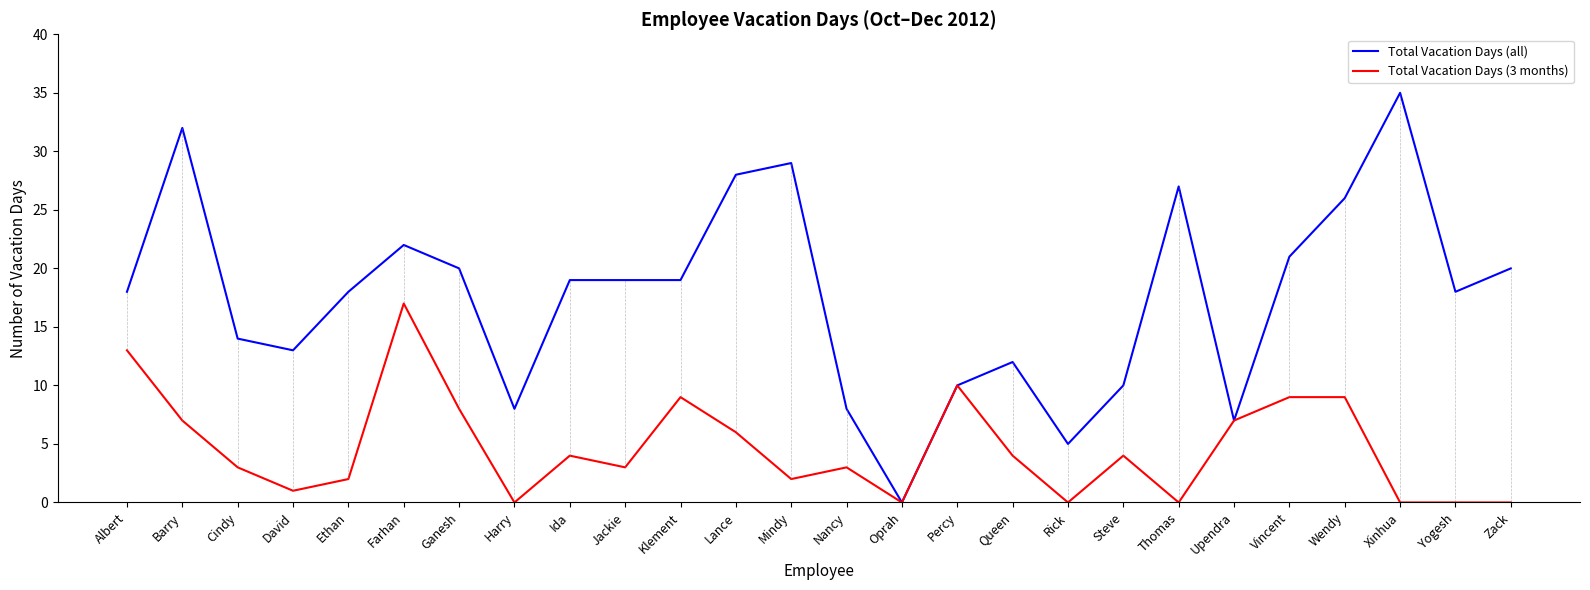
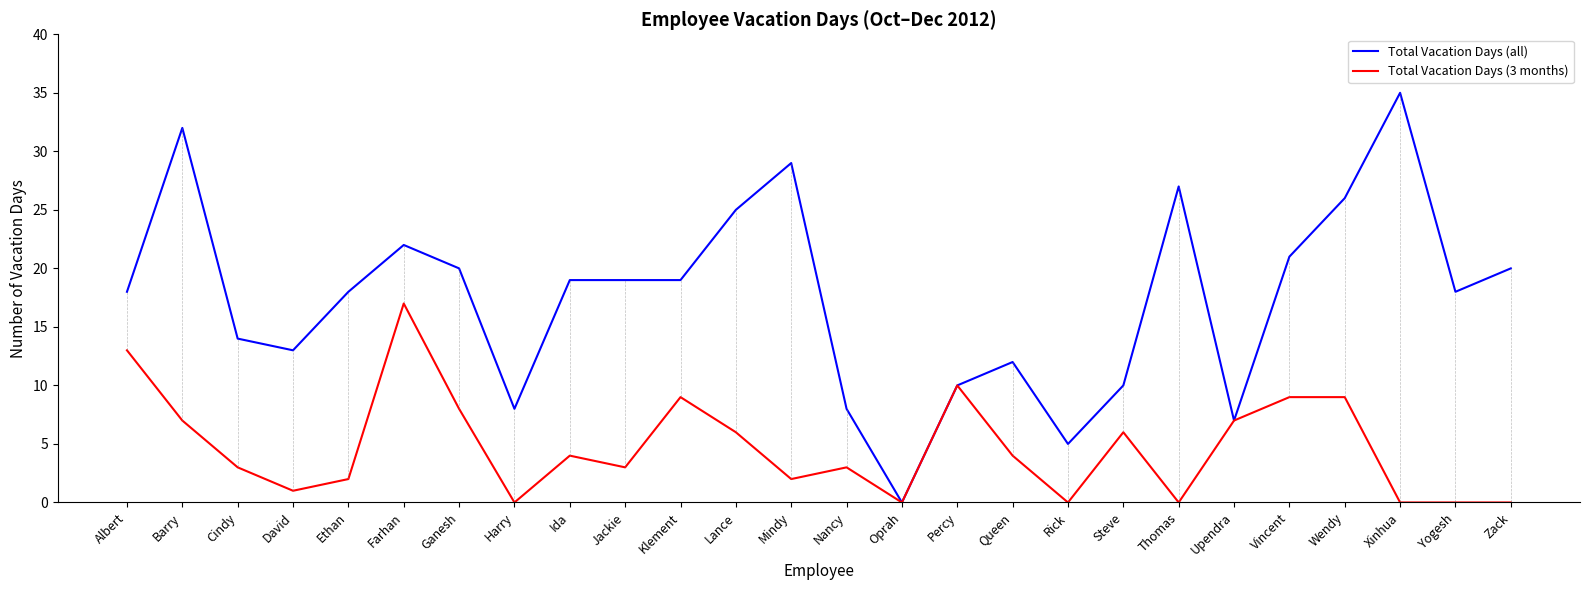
Total Vacation Days (all), Lance: 28 -> 25
Total Vacation Days (3 months), Steve: 4 -> 6
